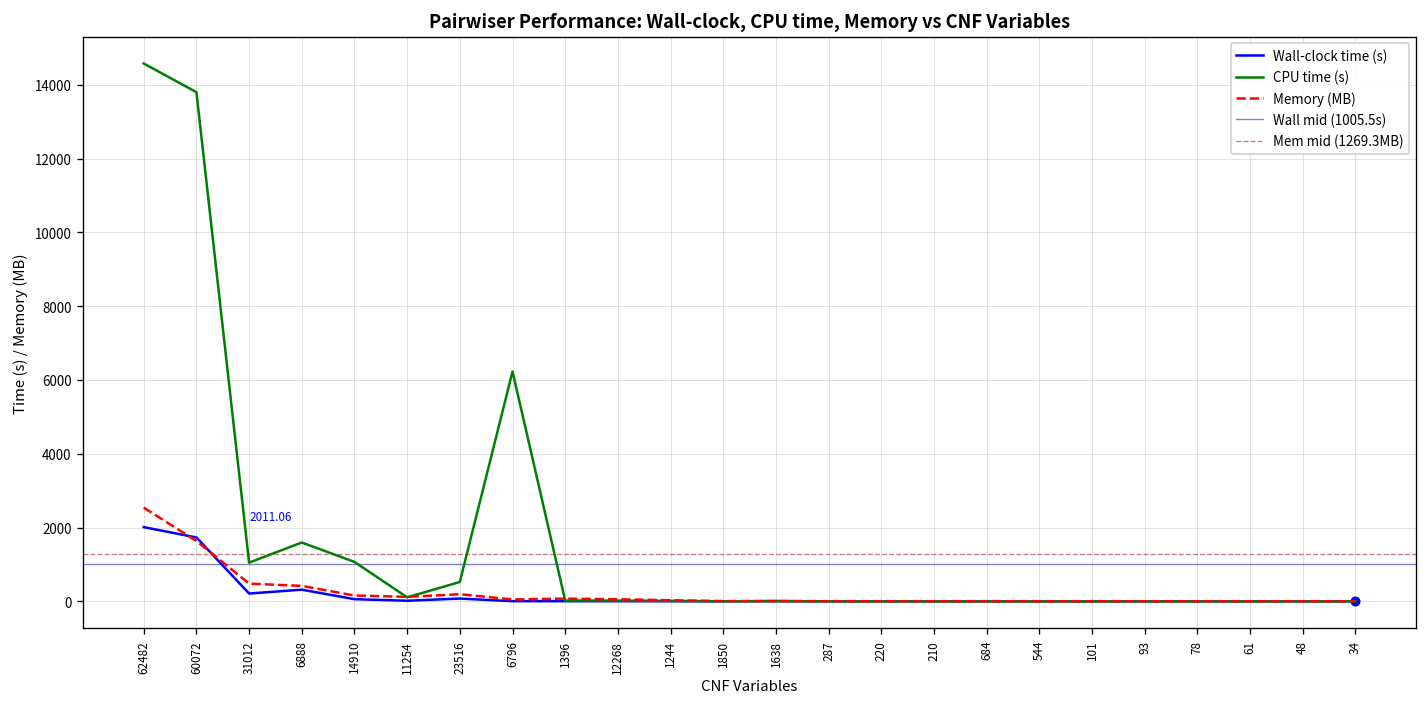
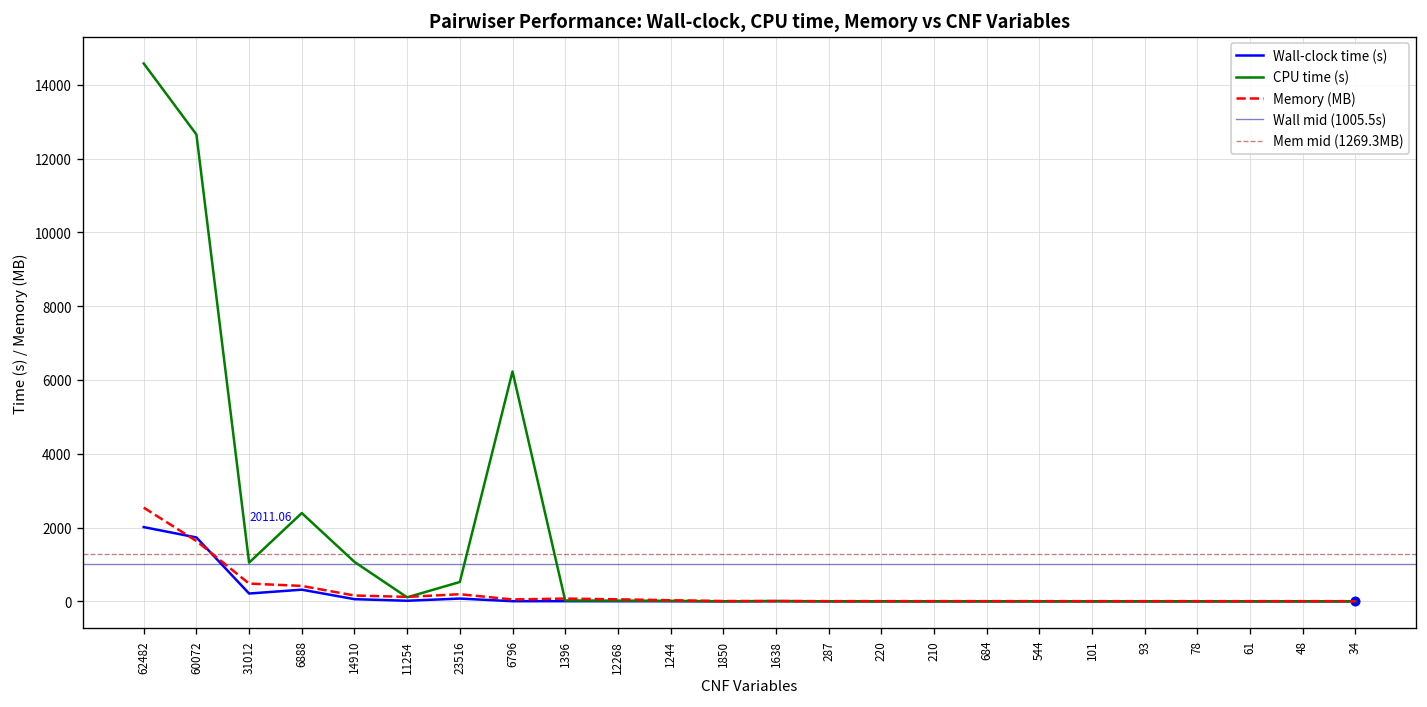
CPU time (s), 60072: 13800 -> 12700
CPU time (s), 6888: 1600 -> 2400
